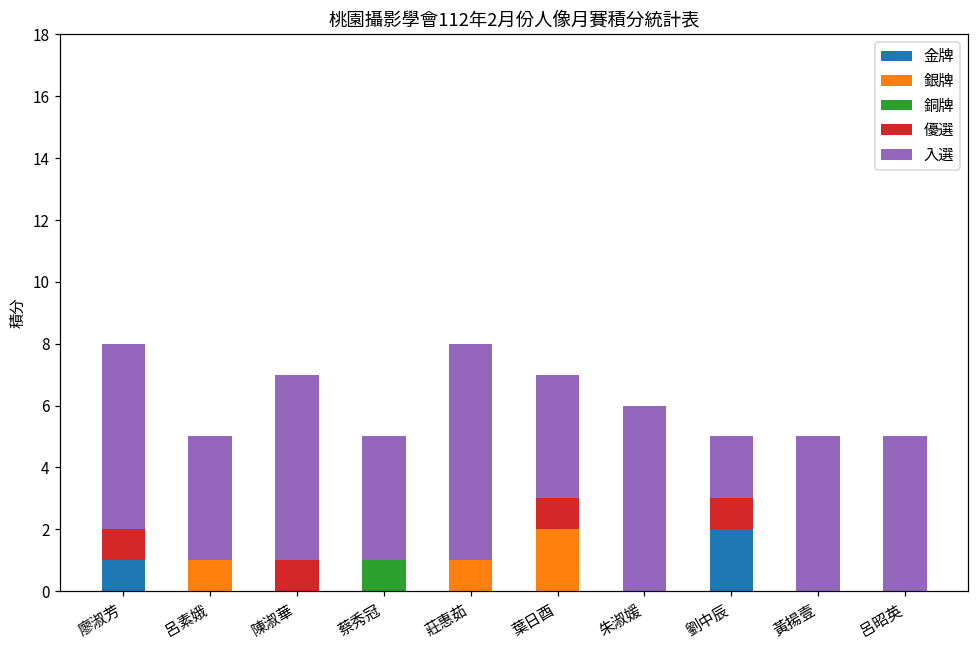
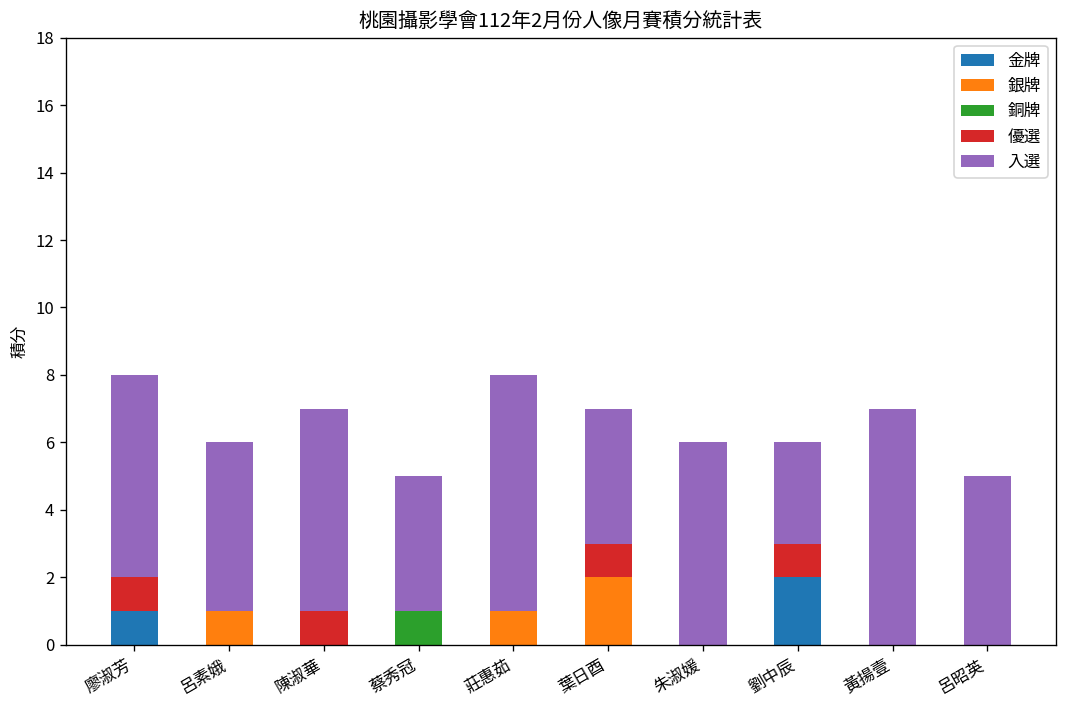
入選, 呂素娥: 4 -> 5
入選, 劉中辰: 2 -> 3
入選, 黃揚壹: 5 -> 7
